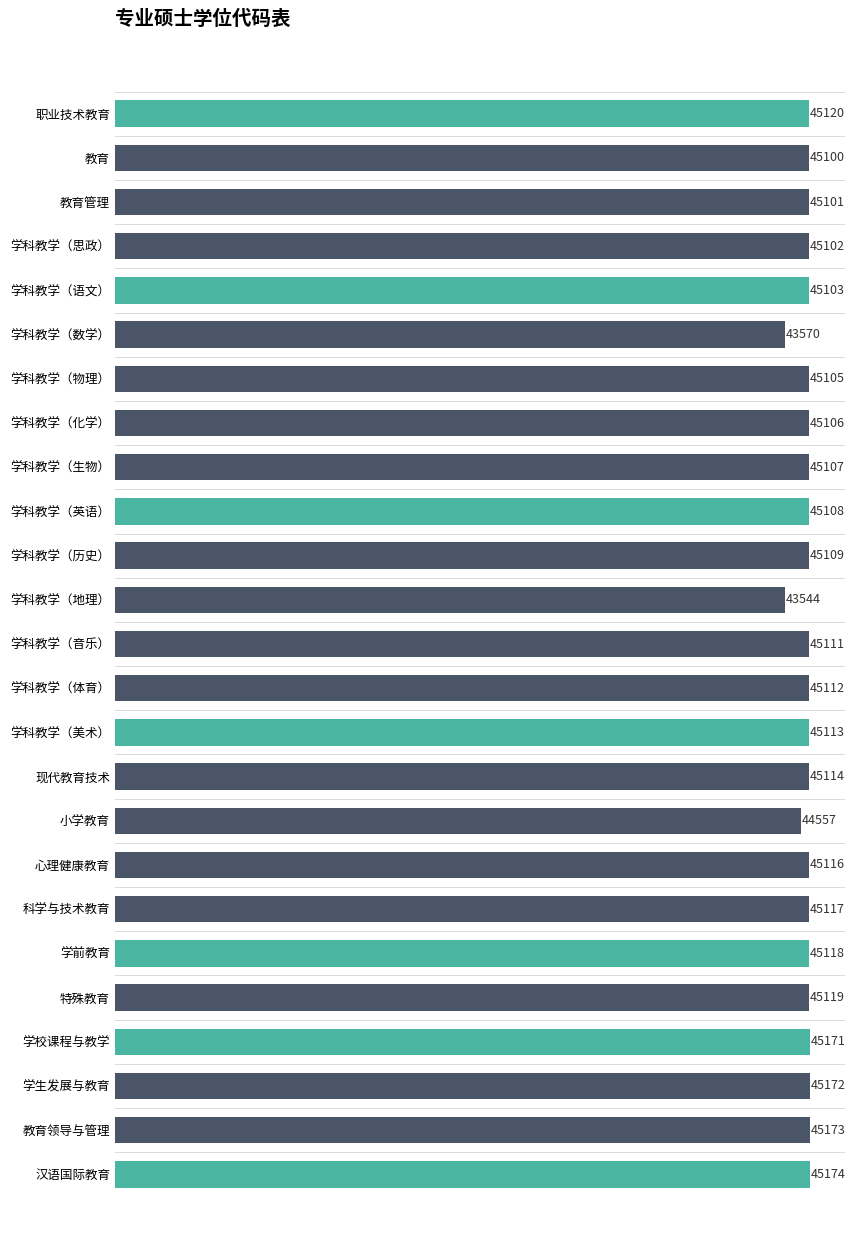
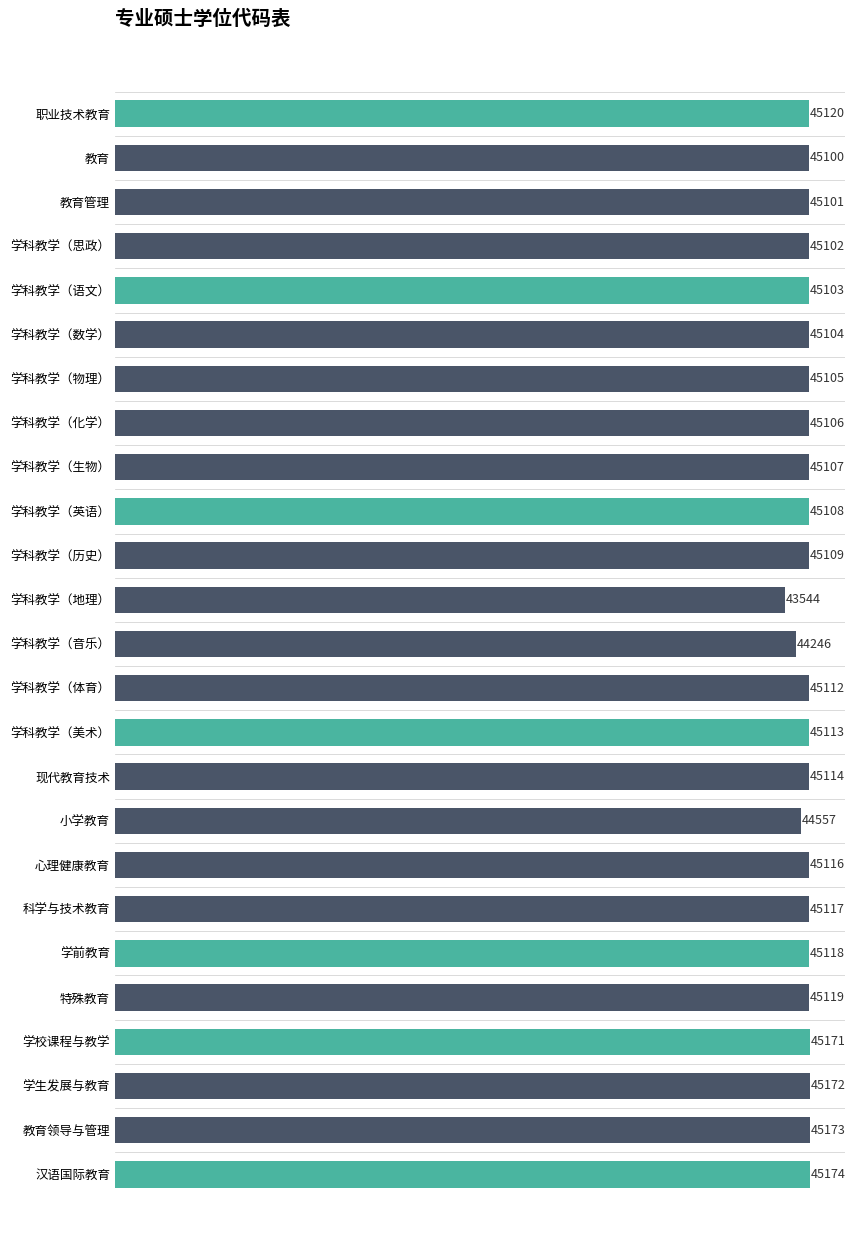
学科教学（数学）: 43570 -> 45104
学科教学（音乐）: 45111 -> 44246
